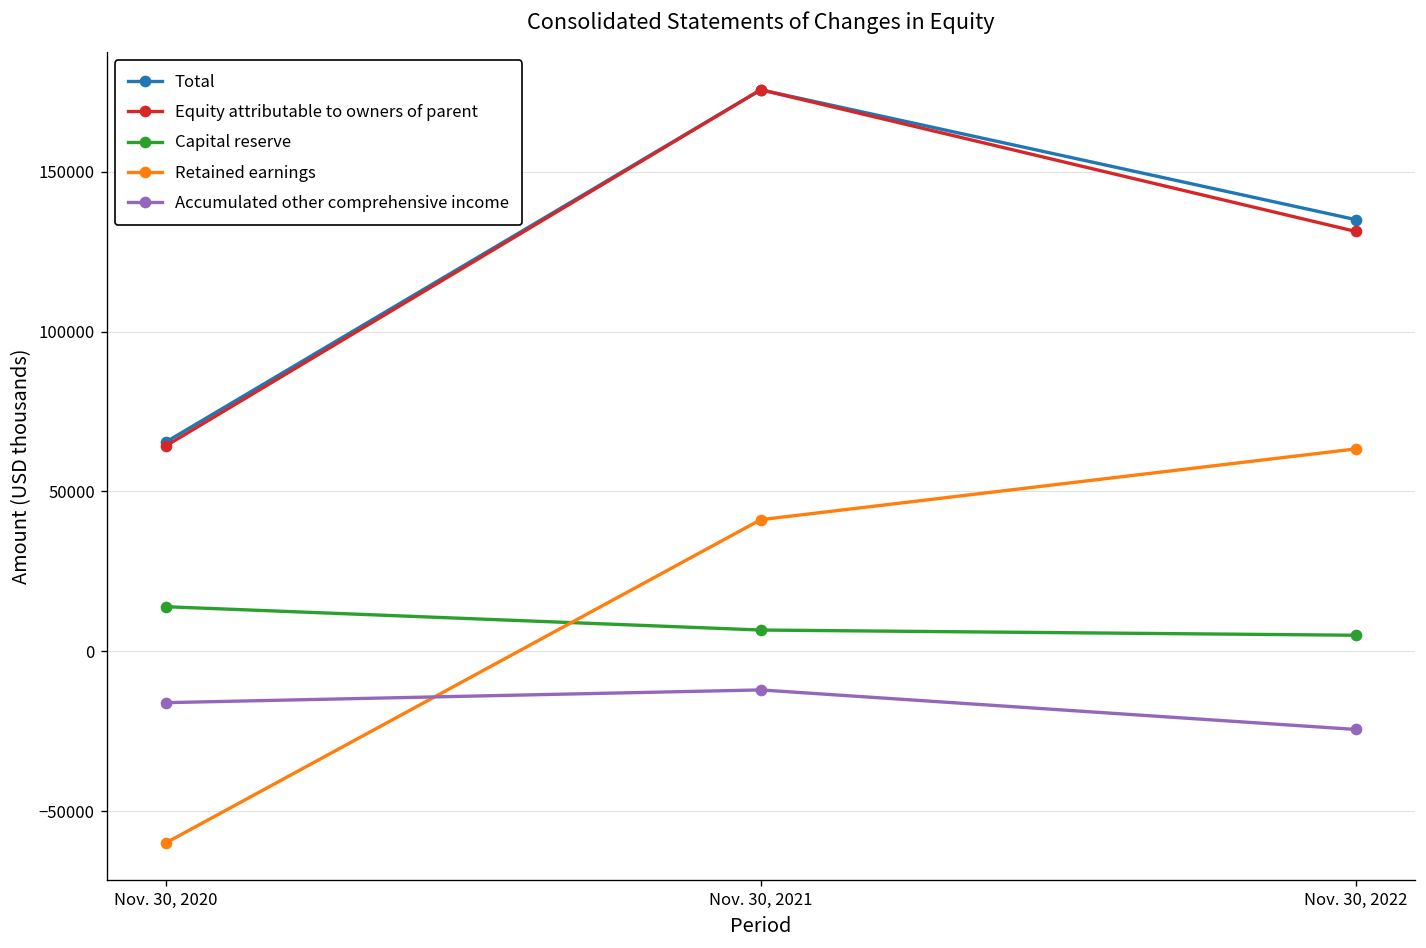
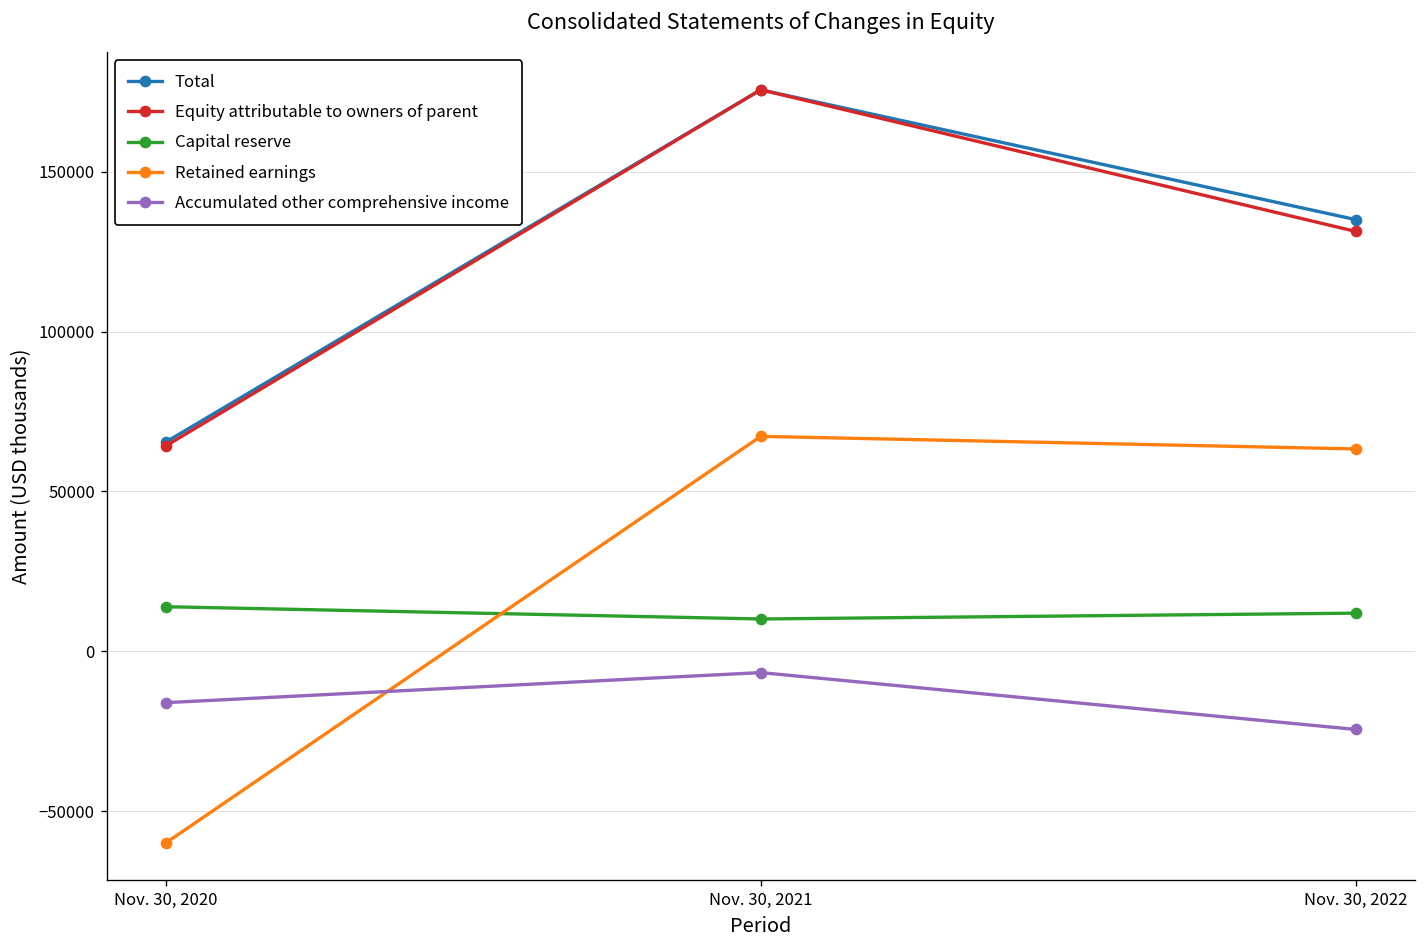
Capital reserve, Nov. 30, 2021: 7000 -> 10000
Retained earnings, Nov. 30, 2021: 41000 -> 67000
Accumulated other comprehensive income, Nov. 30, 2021: -12000 -> -7000
Capital reserve, Nov. 30, 2022: 5000 -> 12000
